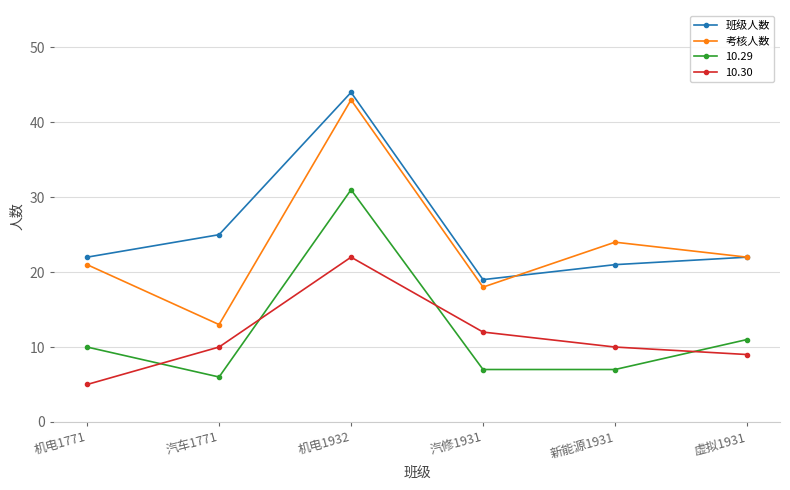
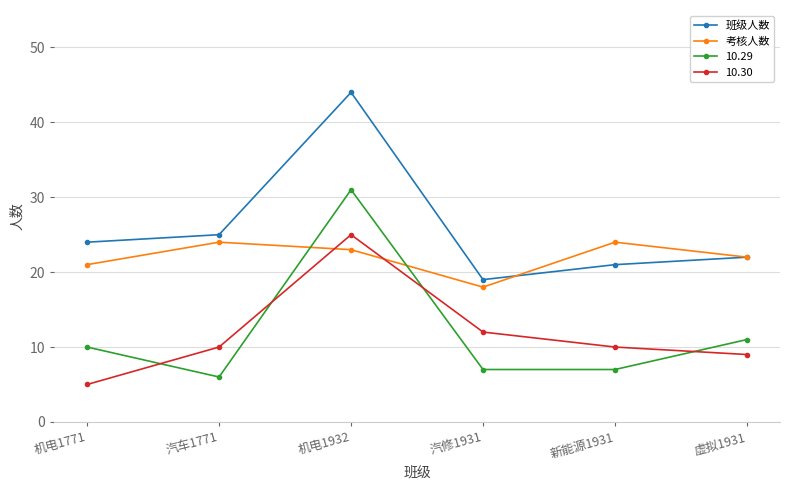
班级人数, 机电1771: 22 -> 24
考核人数, 汽车1771: 13 -> 24
考核人数, 机电1932: 43 -> 23
10.30, 机电1932: 22 -> 25
